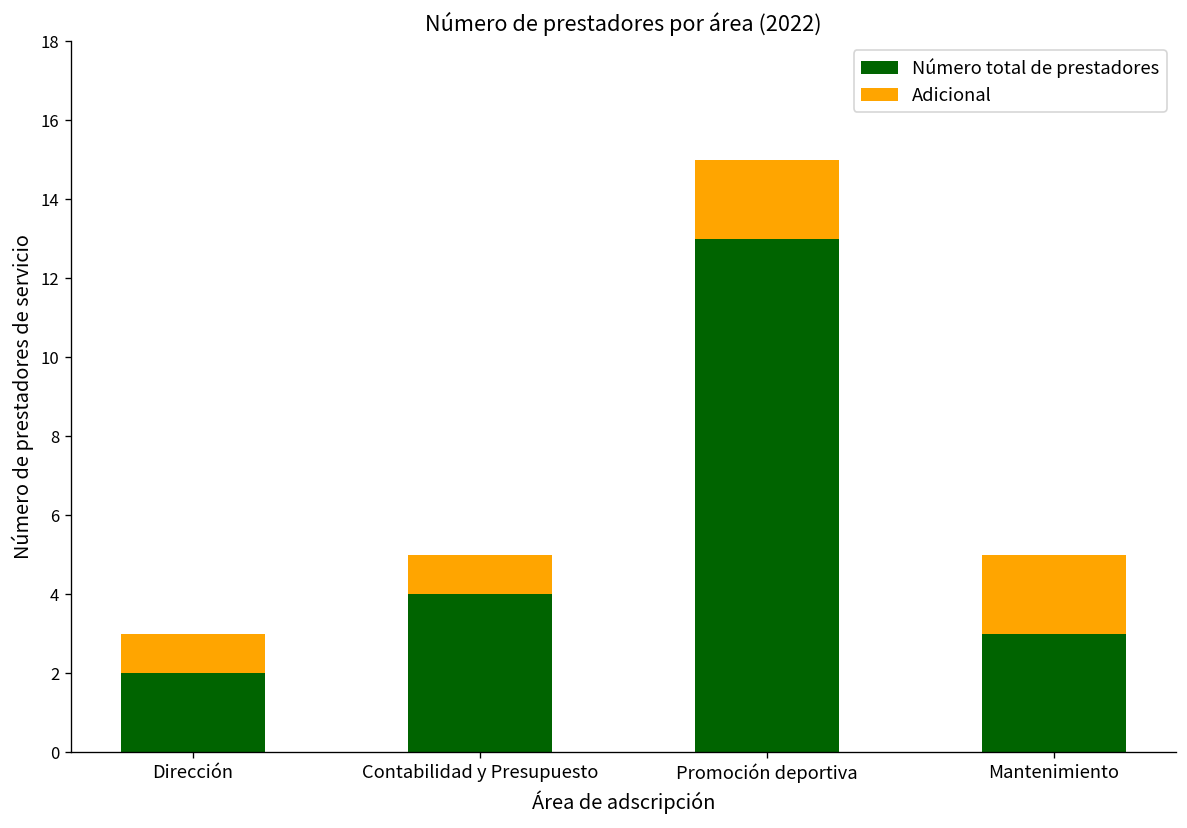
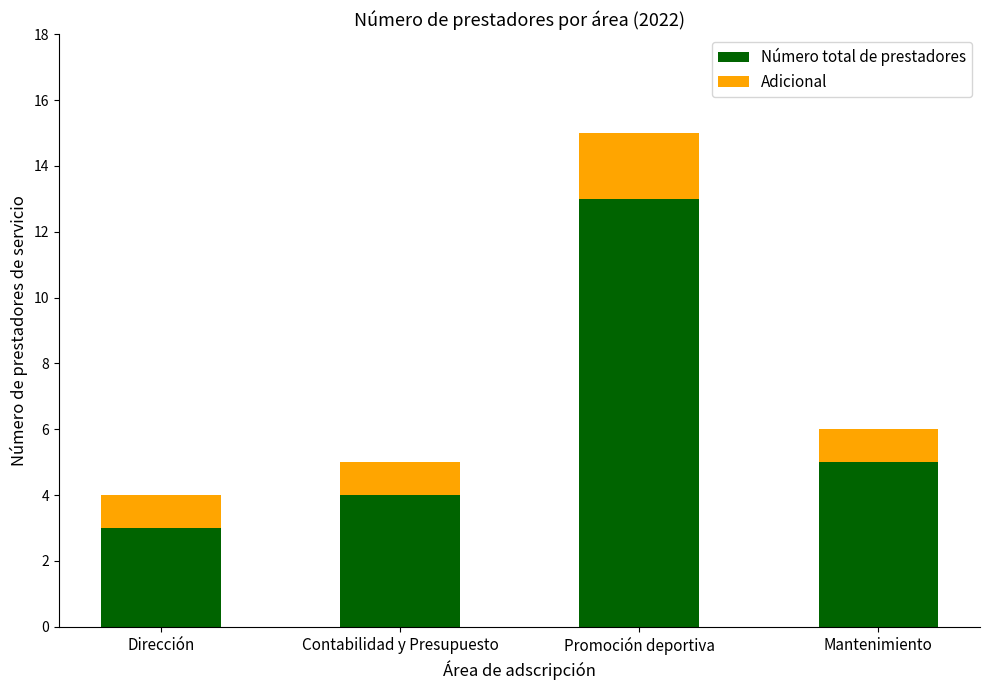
Número total de prestadores, Dirección: 2 -> 3
Número total de prestadores, Mantenimiento: 3 -> 5
Adicional, Mantenimiento: 2 -> 1
